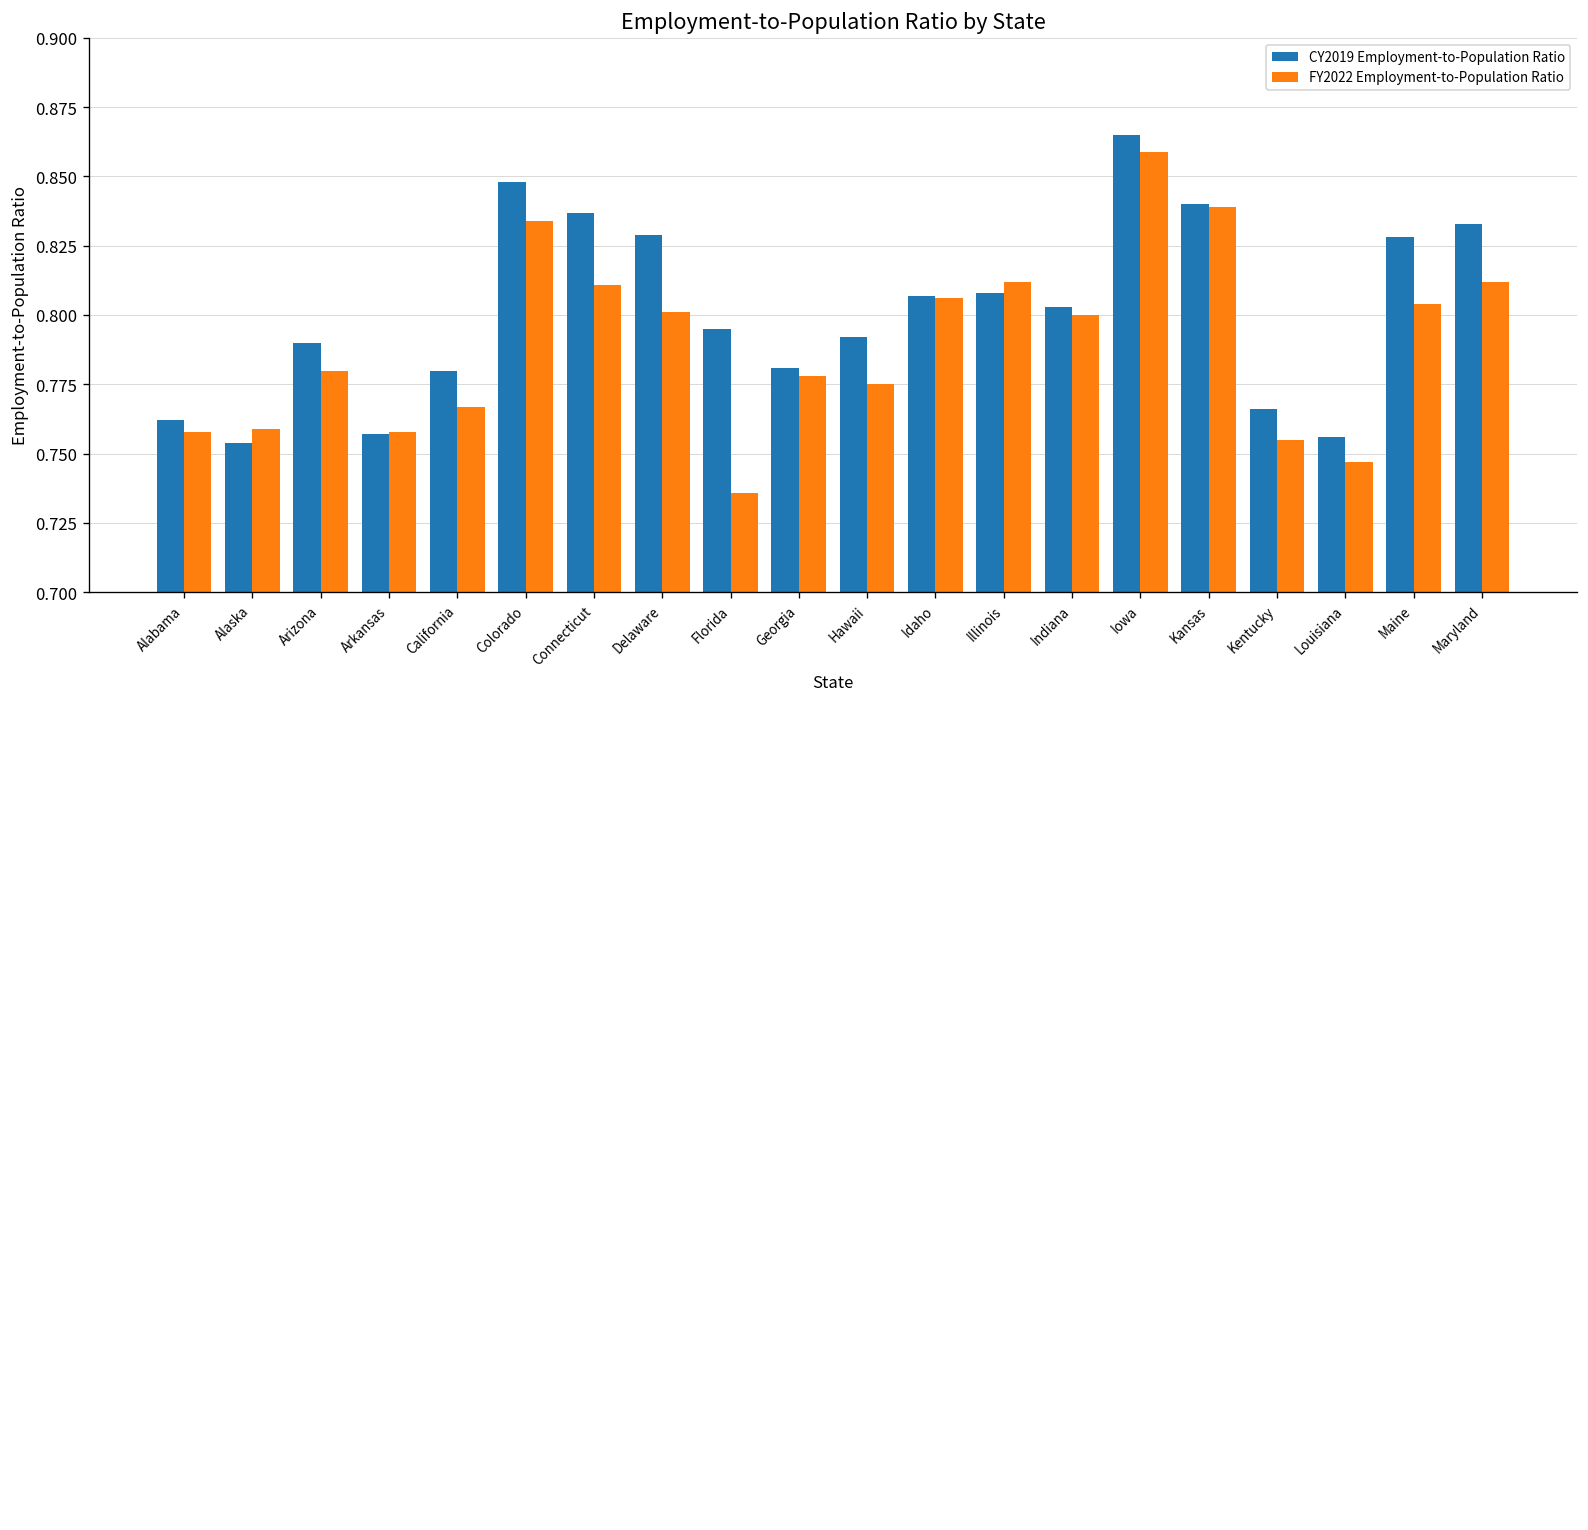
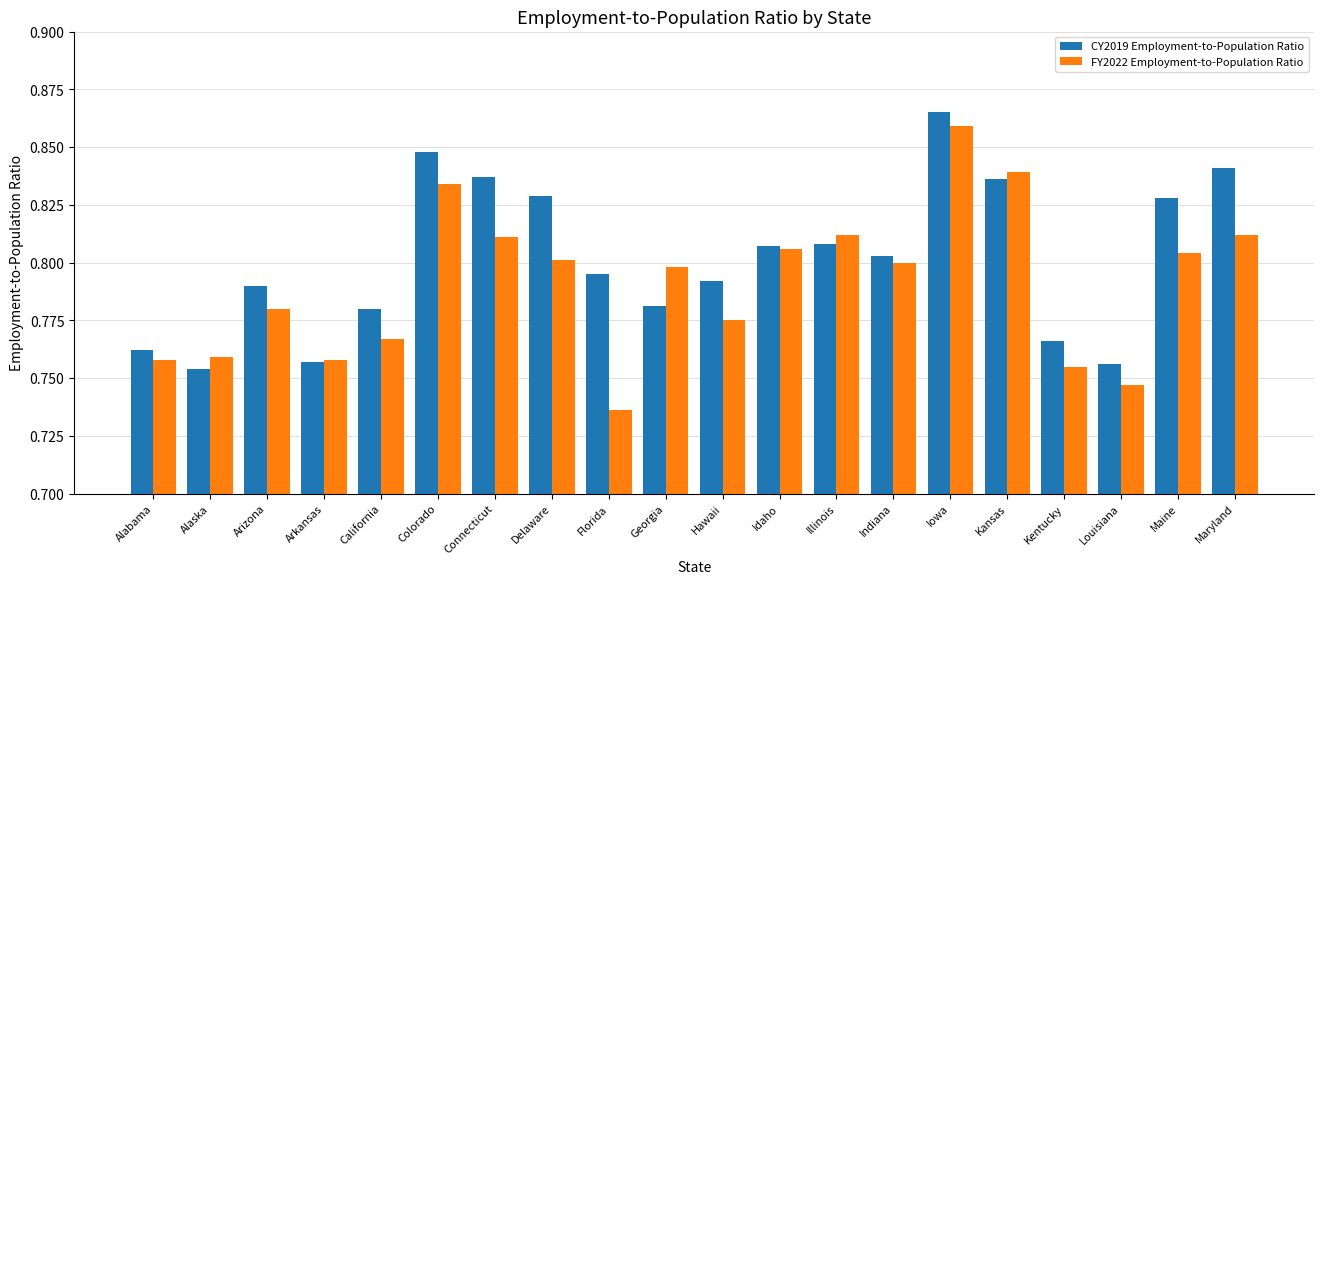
FY2022 Employment-to-Population Ratio, Georgia: 0.778 -> 0.798
CY2019 Employment-to-Population Ratio, Kansas: 0.840 -> 0.836
CY2019 Employment-to-Population Ratio, Maryland: 0.833 -> 0.841
